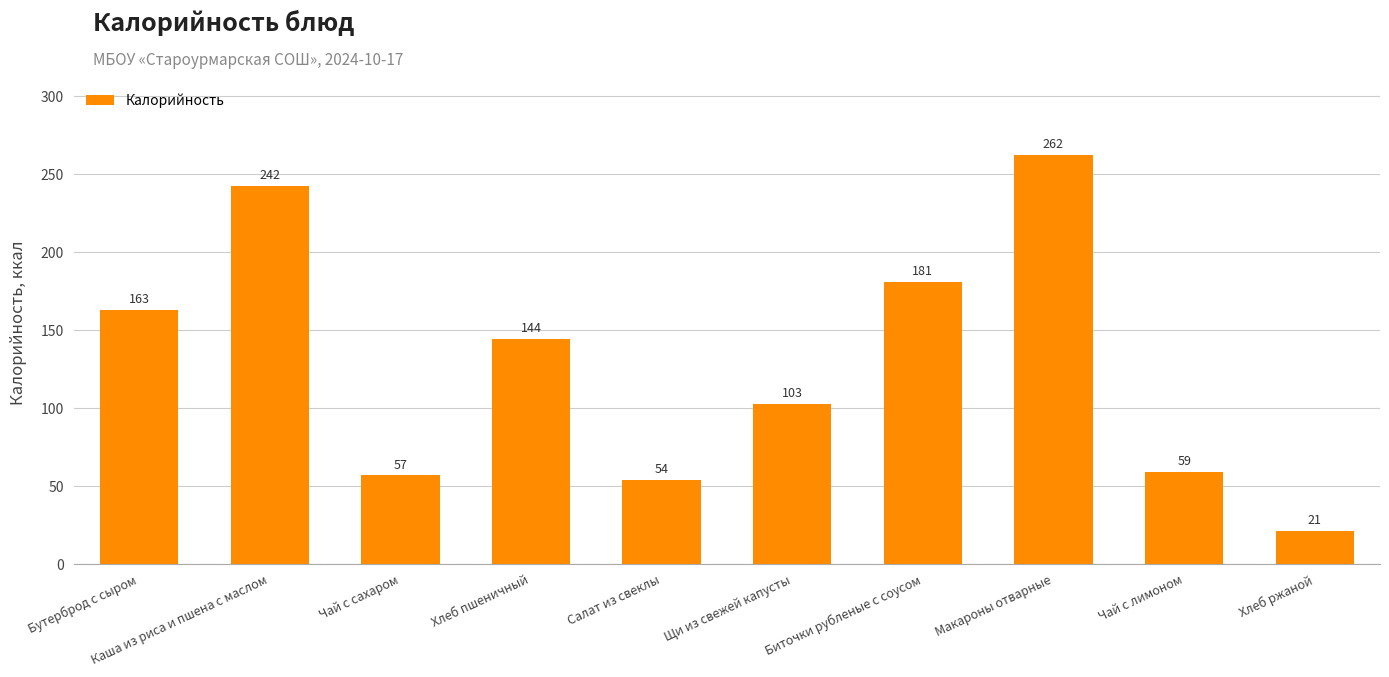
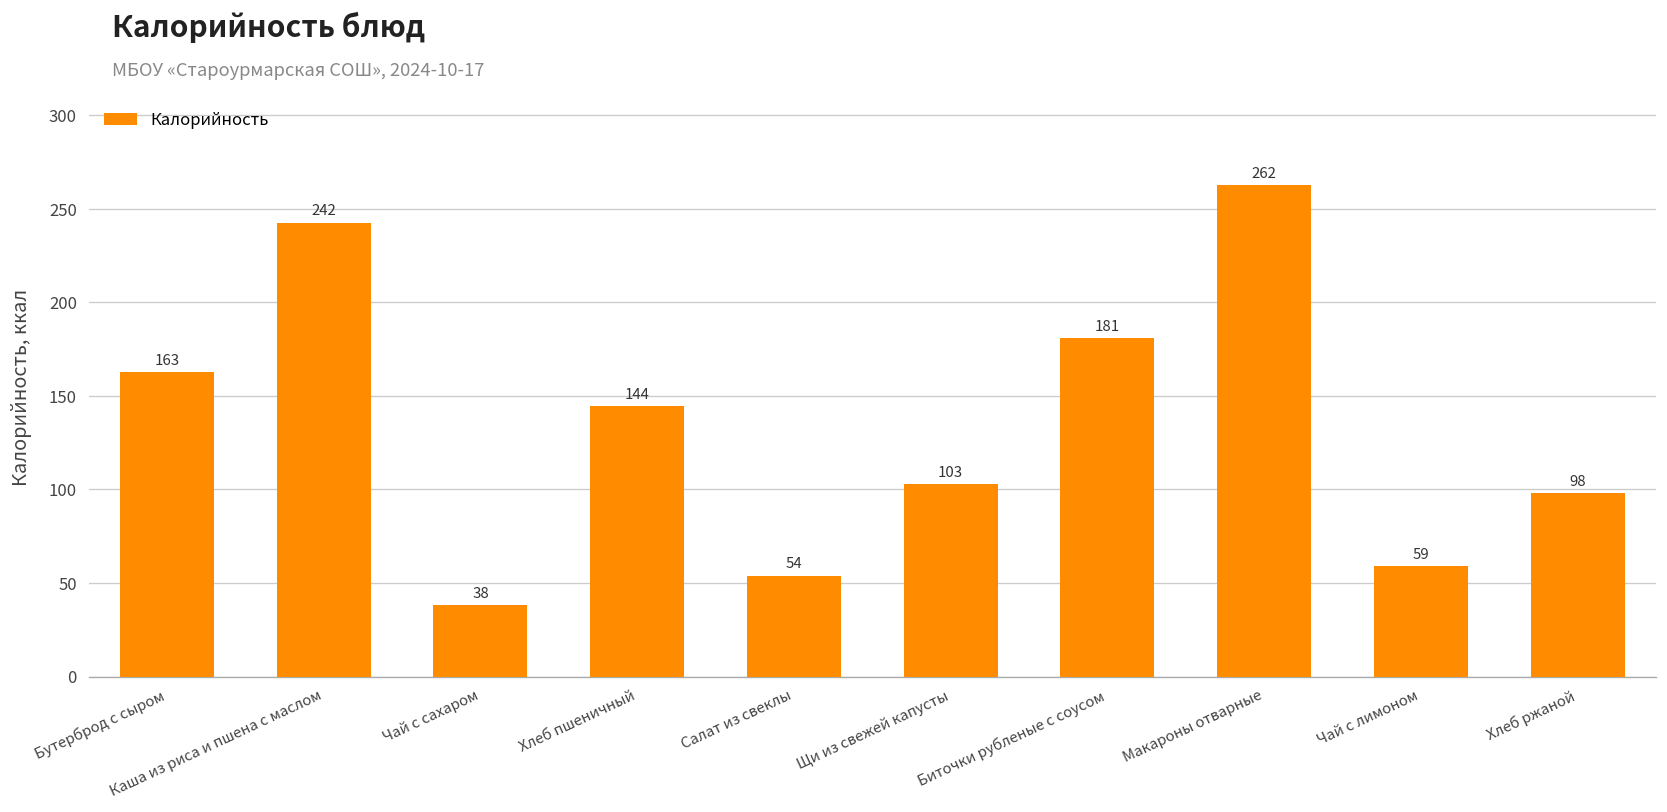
Чай с сахаром: 57 -> 38
Хлеб ржаной: 21 -> 98
